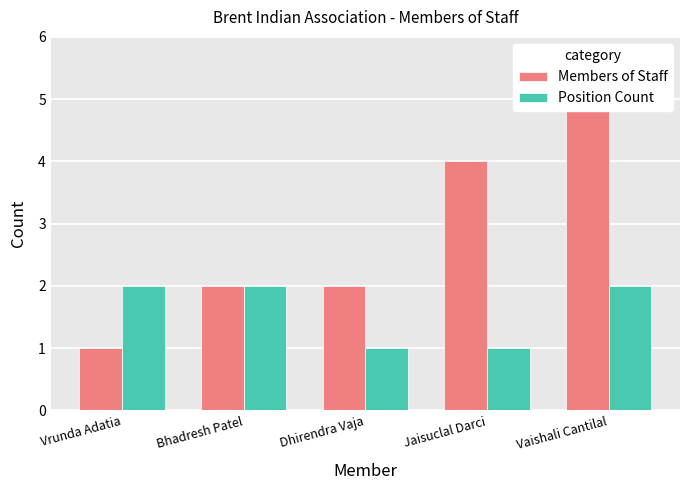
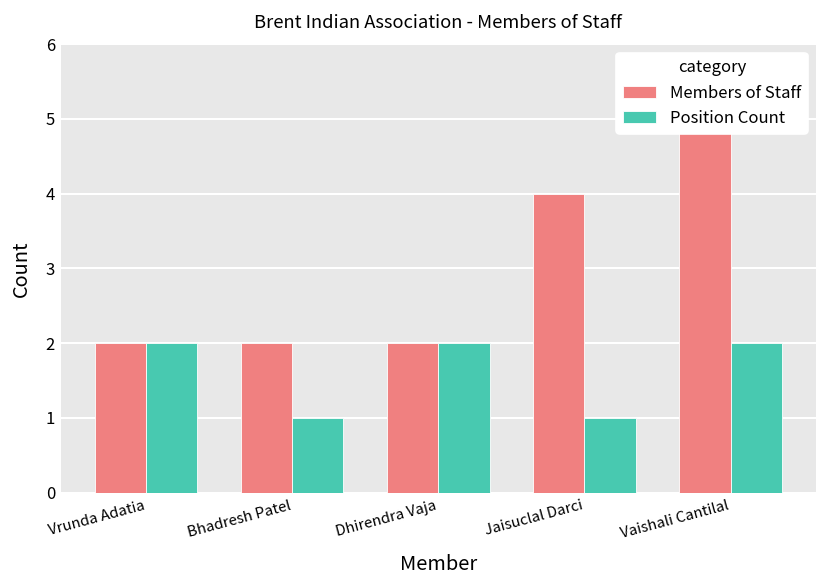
Members of Staff, Vrunda Adatia: 1 -> 2
Position Count, Bhadresh Patel: 2 -> 1
Position Count, Dhirendra Vaja: 1 -> 2
